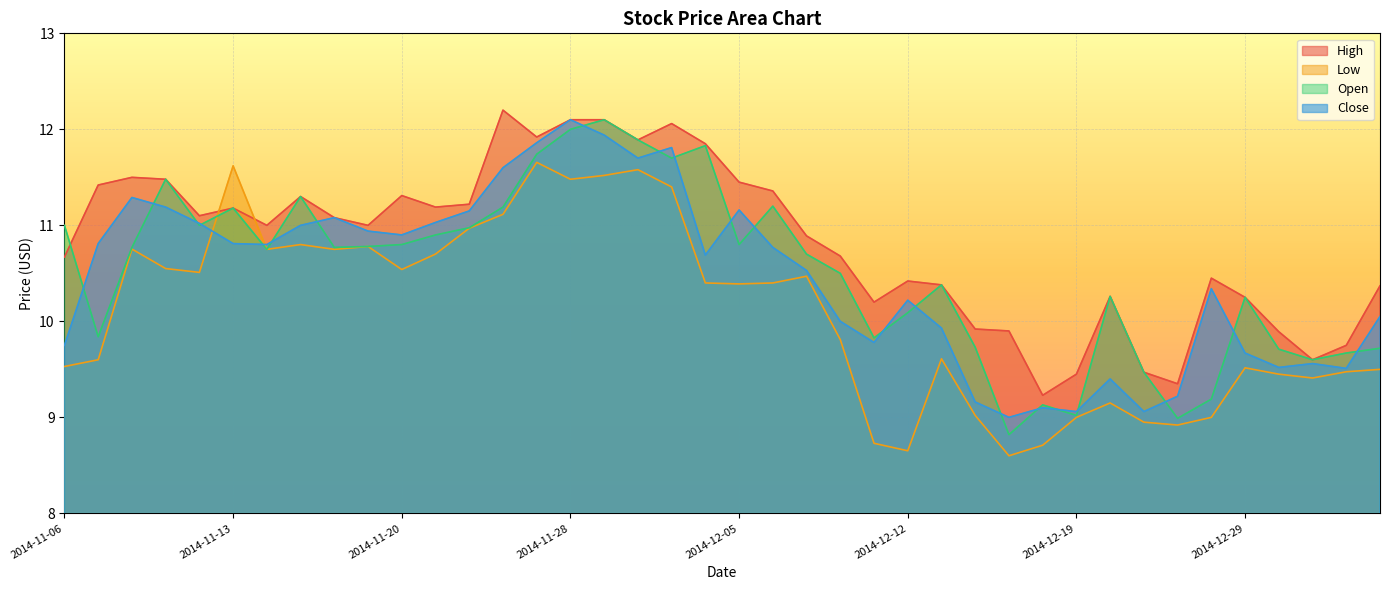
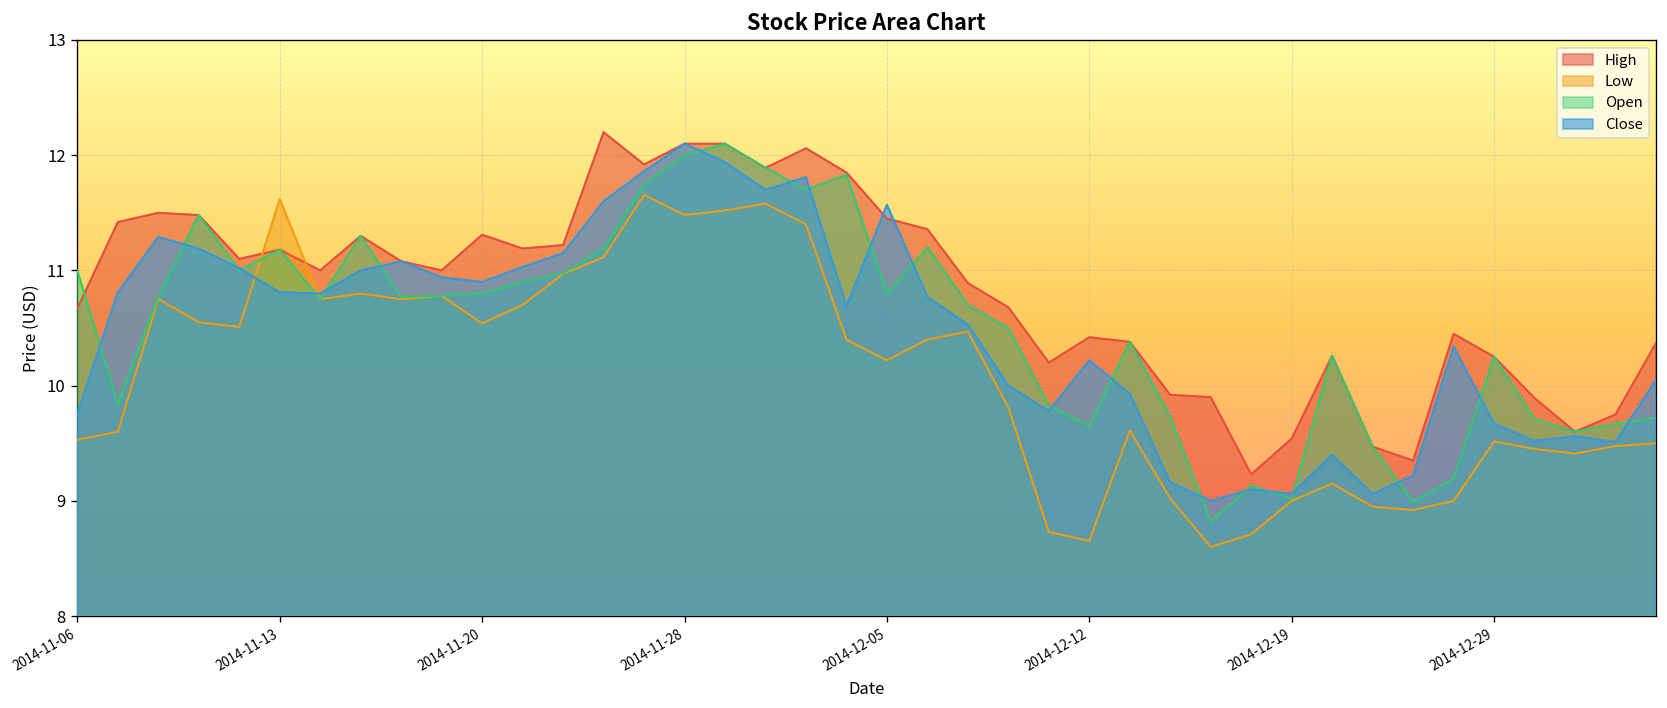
Low, 2014-12-05: 10.4 -> 10.2
Close, 2014-12-05: 11.2 -> 11.6
Open, 2014-12-12: 10.1 -> 9.7
High, 2014-12-19: 9.45 -> 9.54
